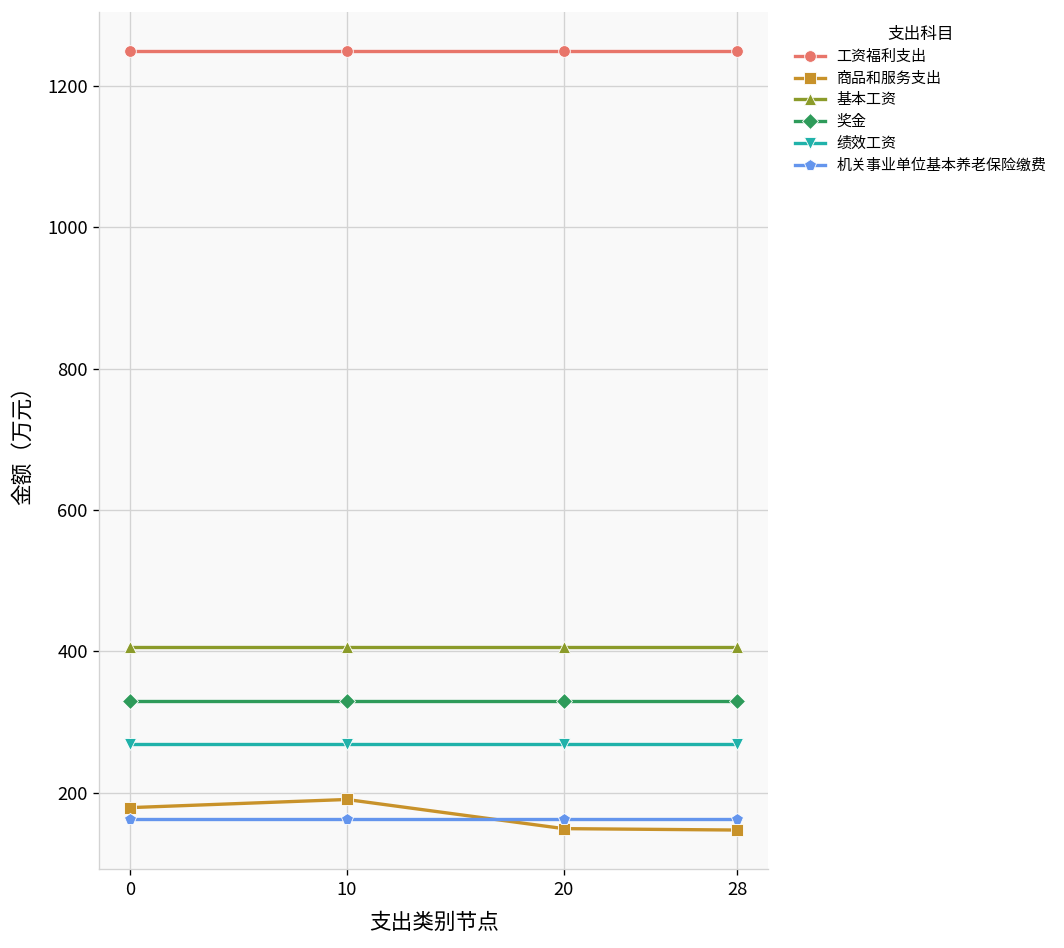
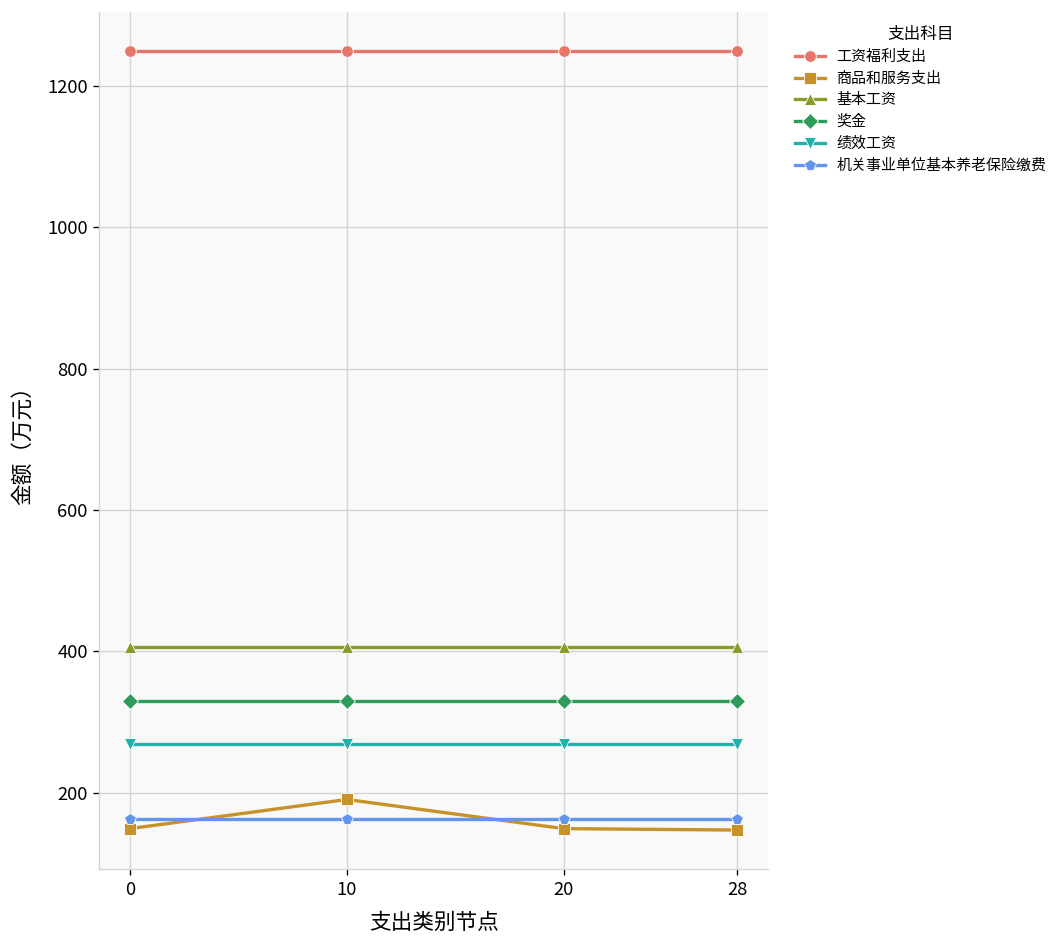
商品和服务支出, 0: 180 -> 150
